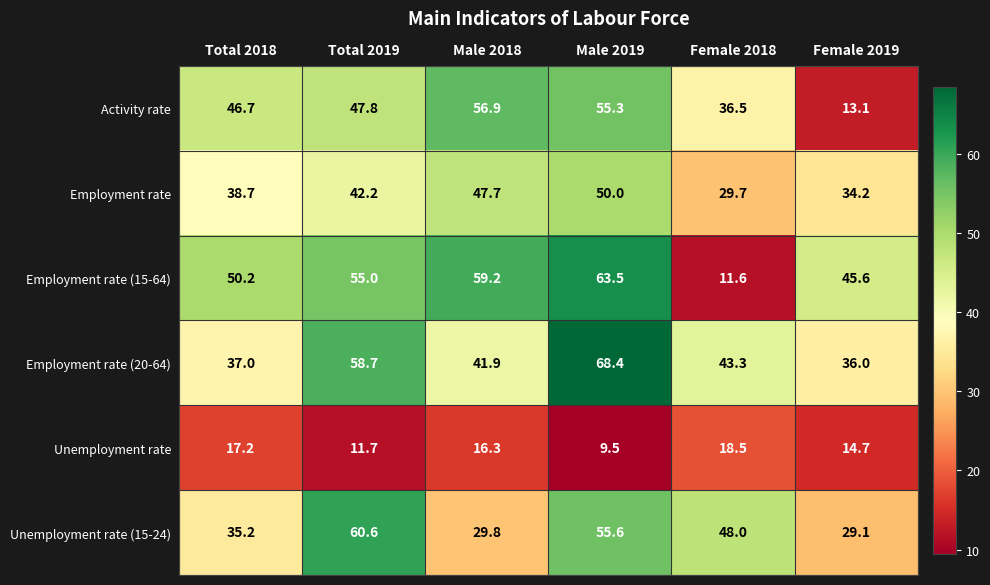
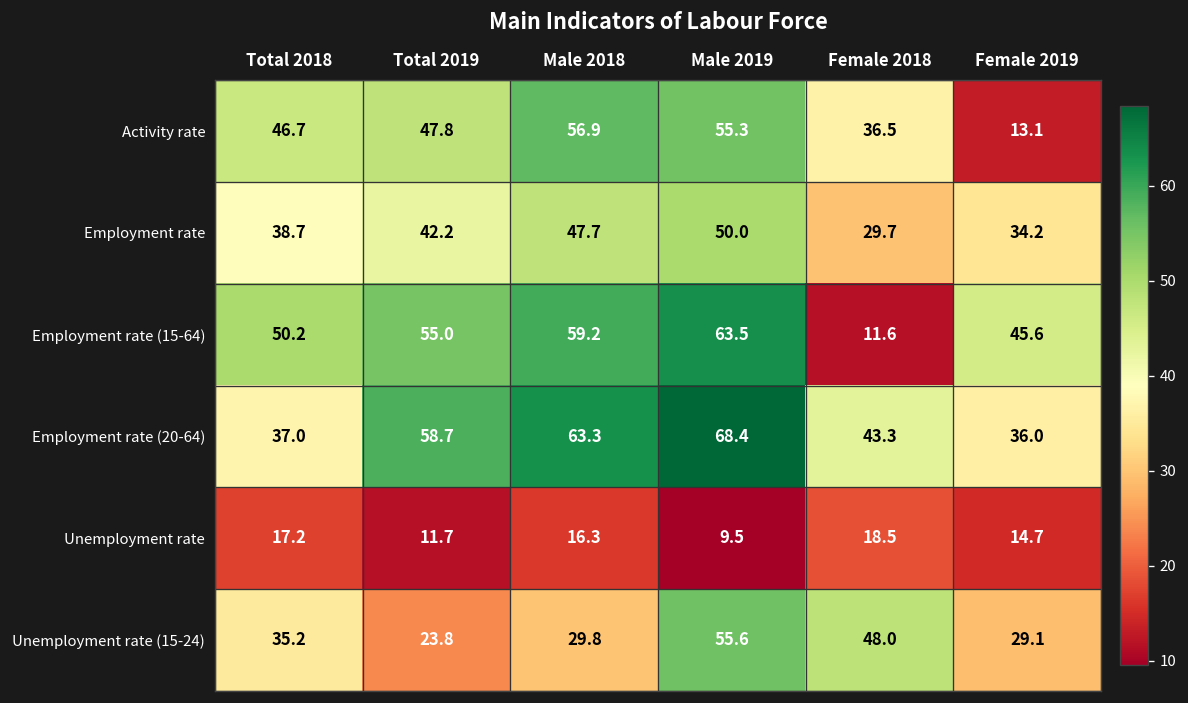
Employment rate (20-64), Male 2018: 41.9 -> 63.3
Unemployment rate (15-24), Total 2019: 60.6 -> 23.8
